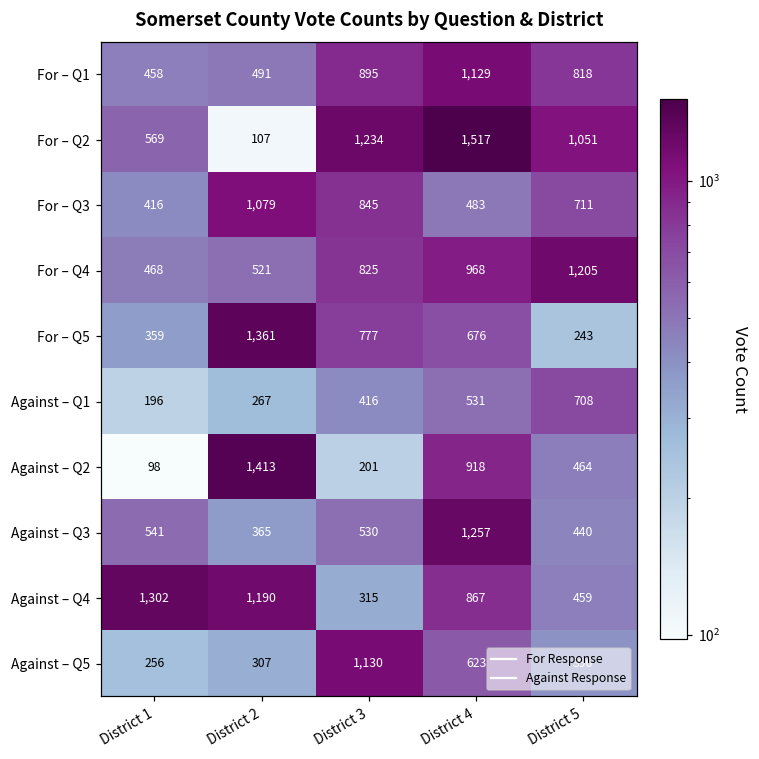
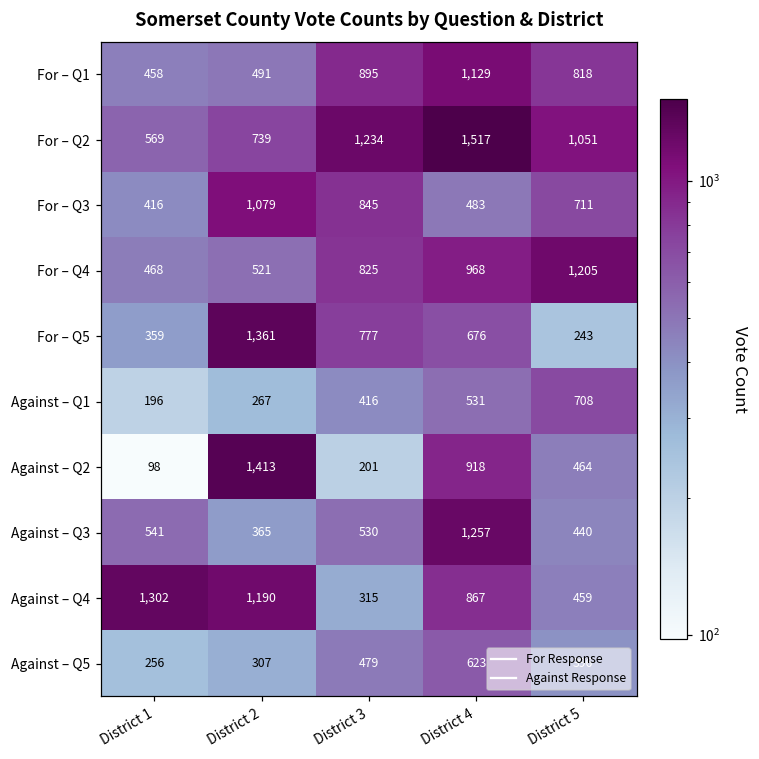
For – Q2, District 2: 107 -> 739
Against – Q5, District 3: 1,130 -> 479
